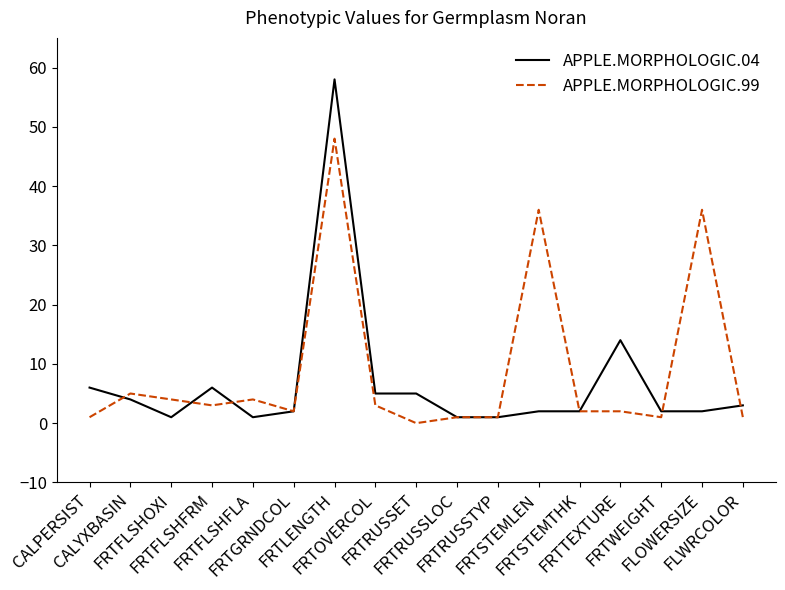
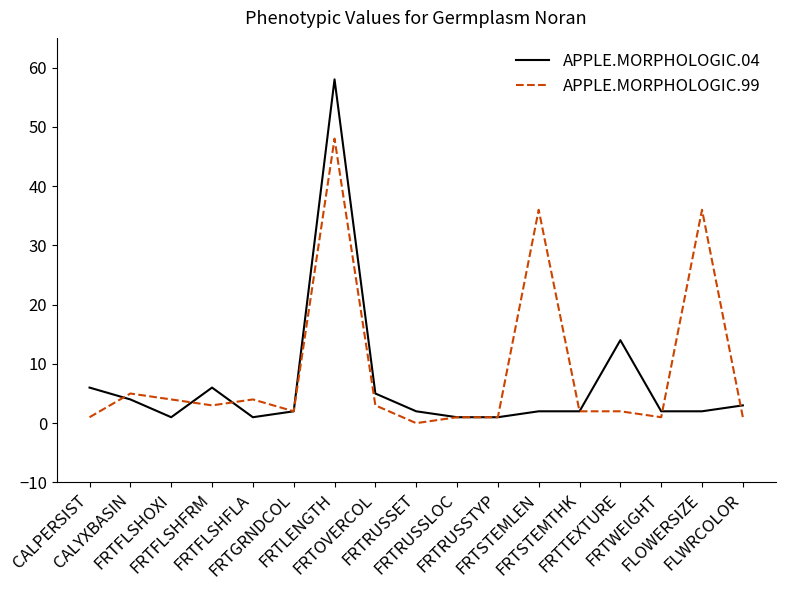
APPLE.MORPHOLOGIC.04, FRTRUSSET: 5 -> 2
